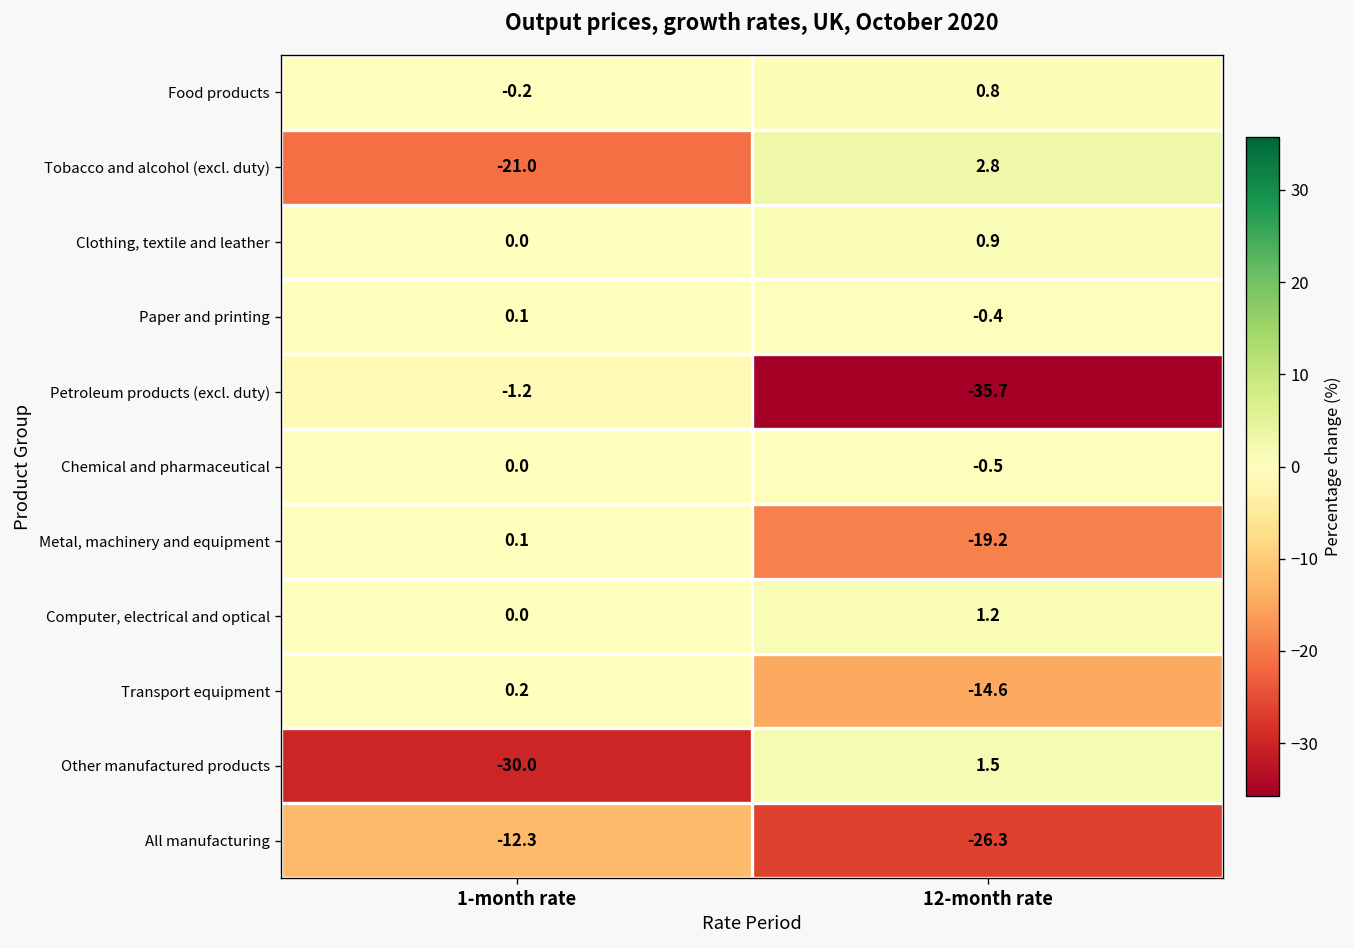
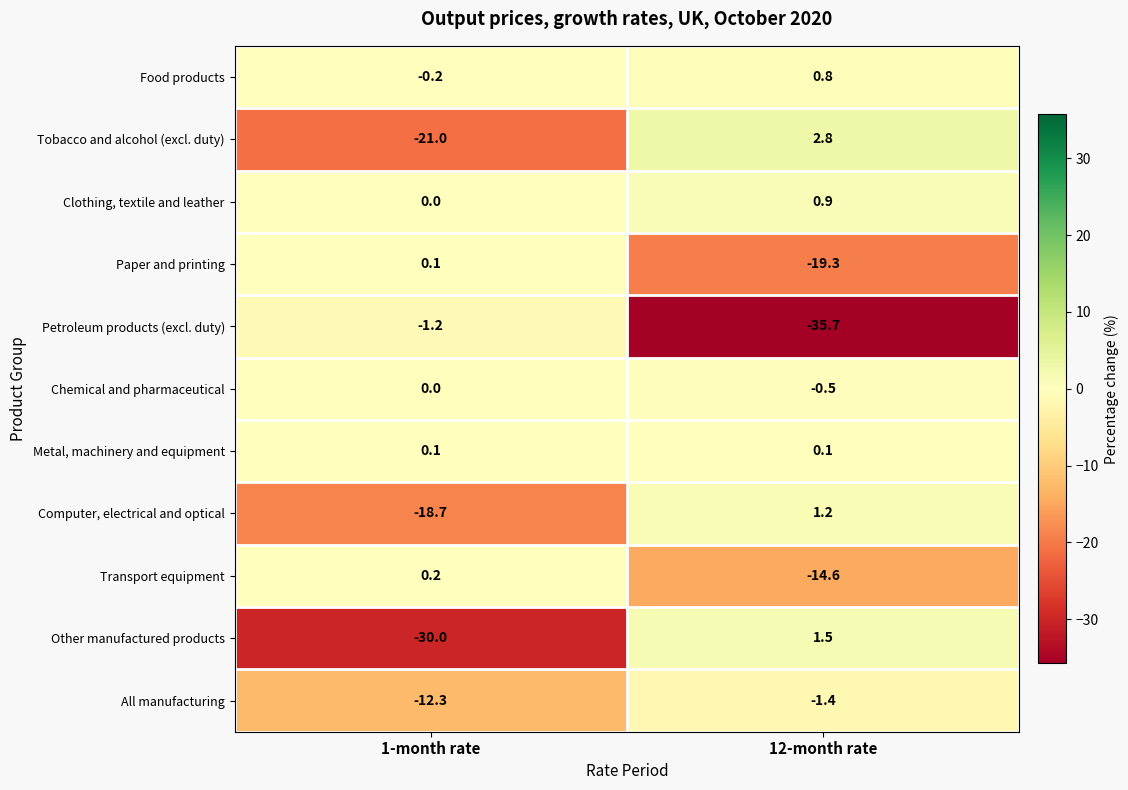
Paper and printing, 12-month rate: -0.4 -> -19.3
Metal, machinery and equipment, 12-month rate: -19.2 -> 0.1
Computer, electrical and optical, 1-month rate: 0.0 -> -18.7
All manufacturing, 12-month rate: -26.3 -> -1.4
